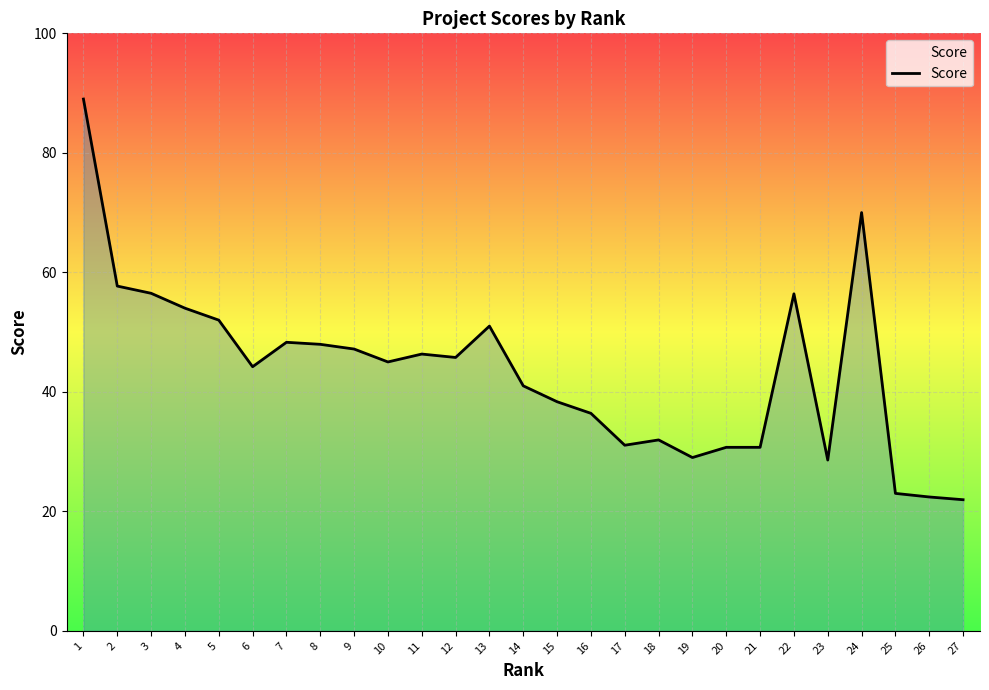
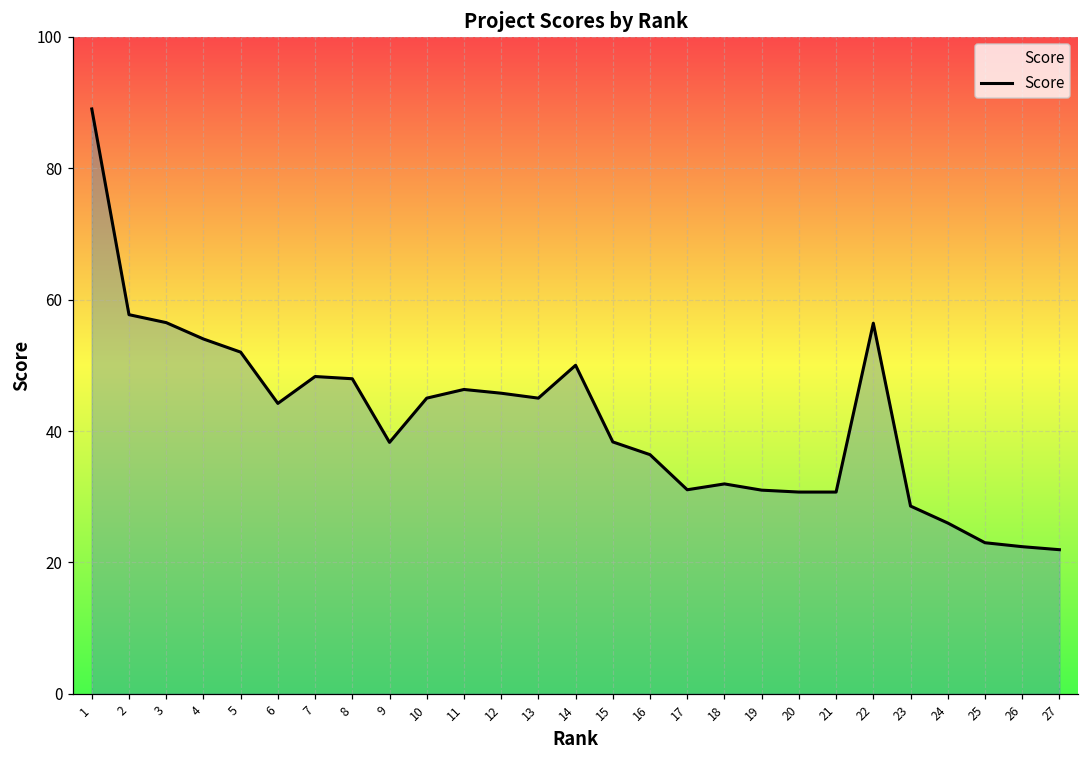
9: 47 -> 38
13: 51 -> 45
14: 41 -> 50
19: 29 -> 31
24: 70 -> 26
